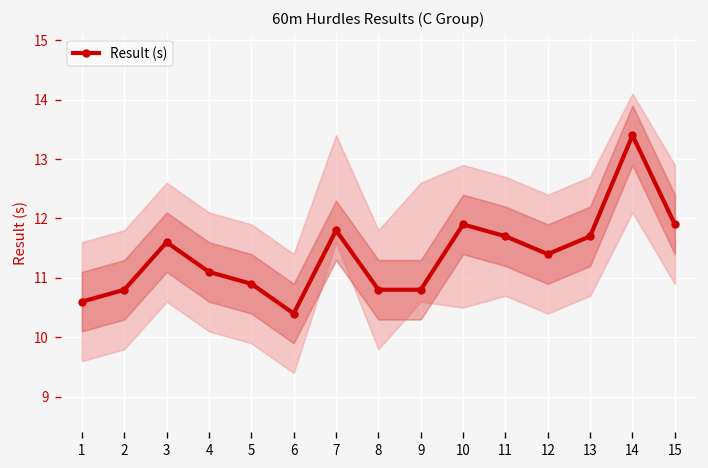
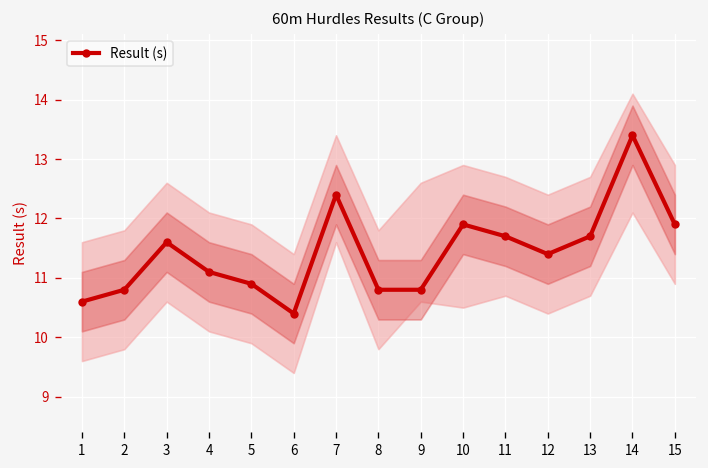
Result (s), 7: 11.8 -> 12.4
